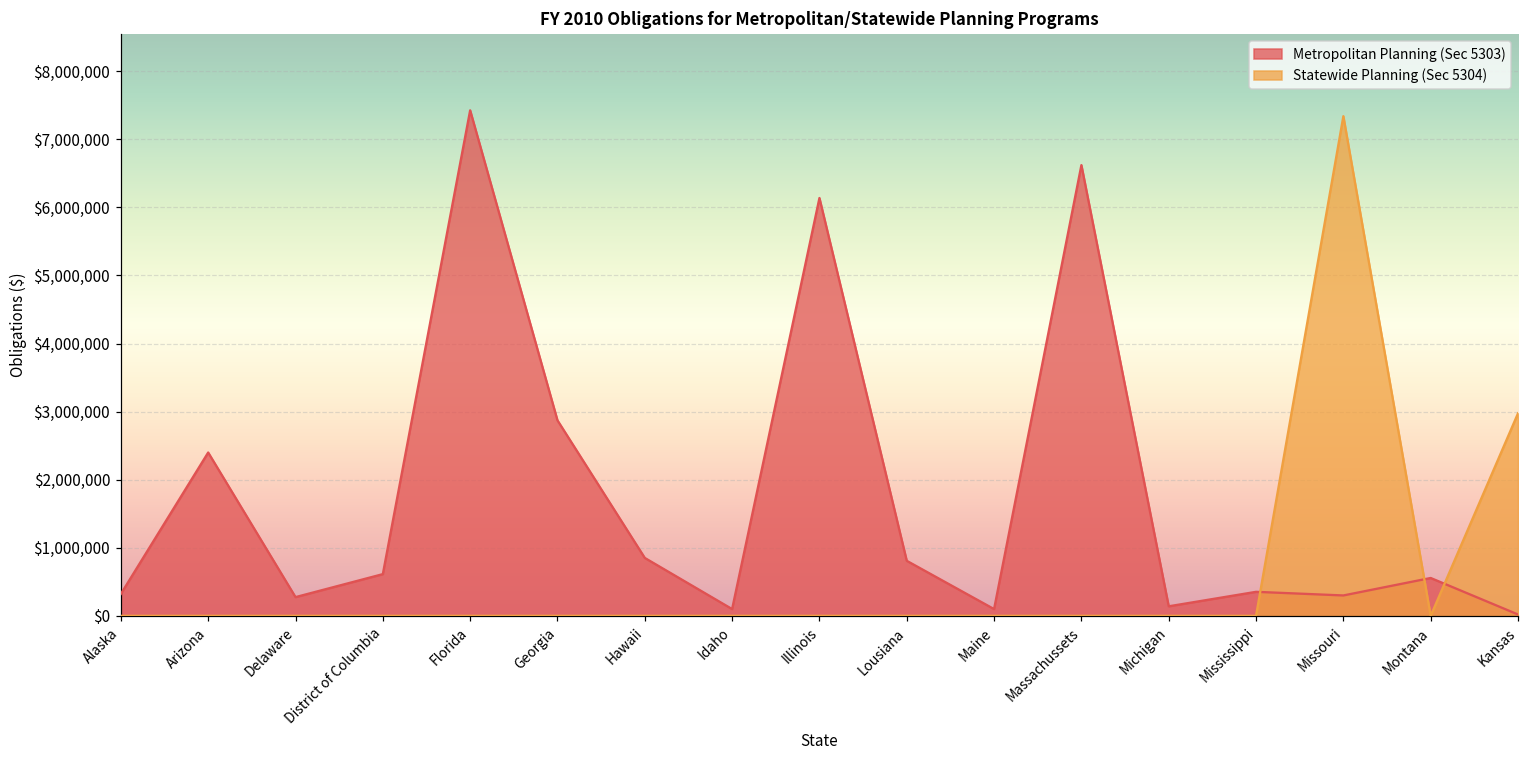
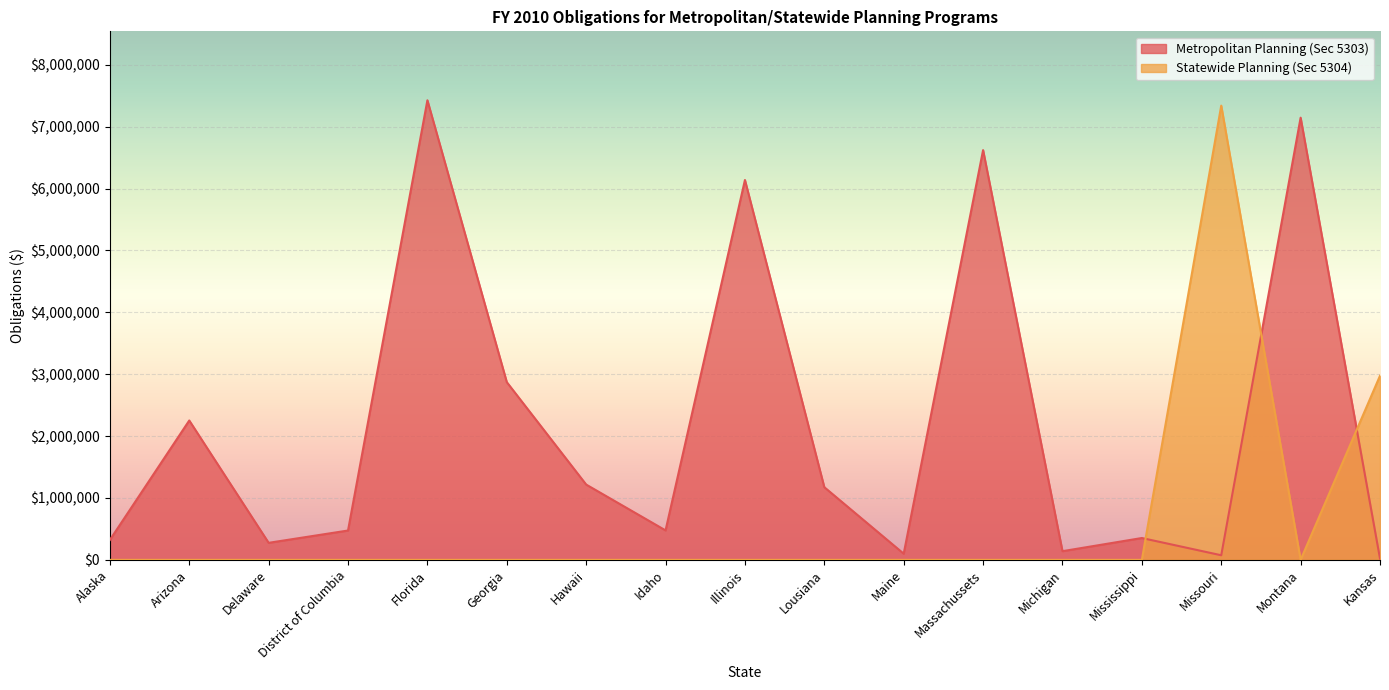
Metropolitan Planning (Sec 5303), Arizona: $2,400,000 -> $2,300,000
Metropolitan Planning (Sec 5303), District of Columbia: $600,000 -> $500,000
Metropolitan Planning (Sec 5303), Hawaii: $900,000 -> $1,200,000
Metropolitan Planning (Sec 5303), Idaho: $100,000 -> $500,000
Metropolitan Planning (Sec 5303), Lousiana: $800,000 -> $1,200,000
Metropolitan Planning (Sec 5303), Missouri: $300,000 -> $100,000
Metropolitan Planning (Sec 5303), Montana: $600,000 -> $7,100,000
